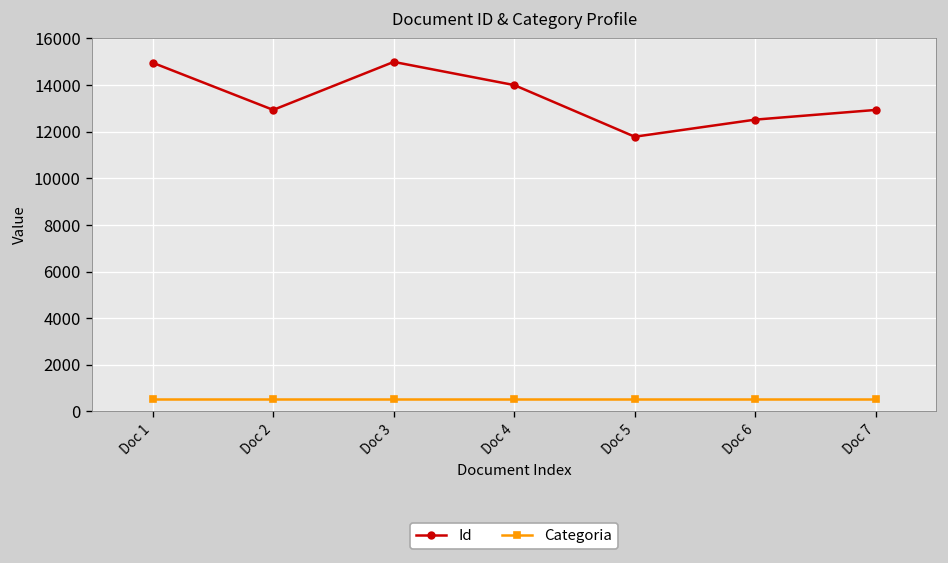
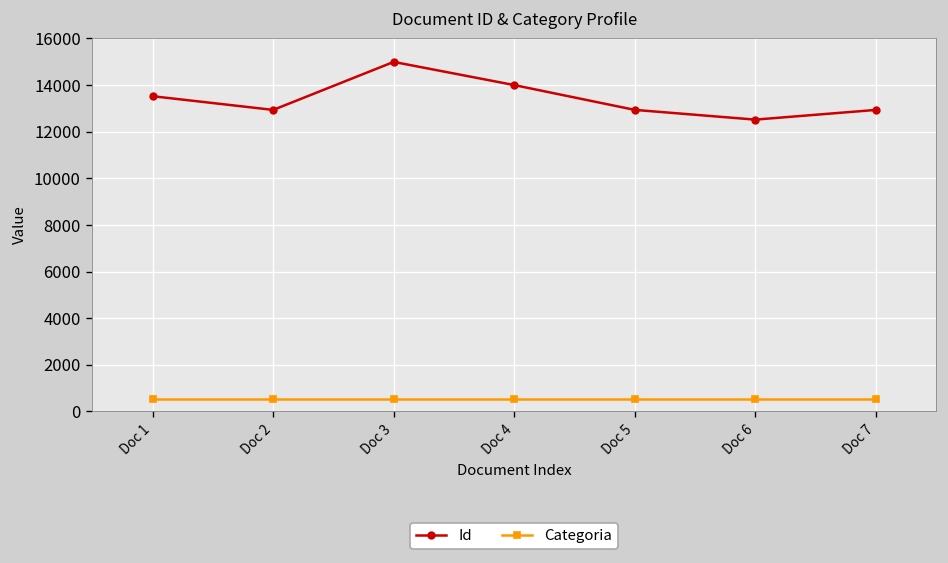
Id, Doc 1: 15000 -> 13500
Id, Doc 5: 11800 -> 12900
